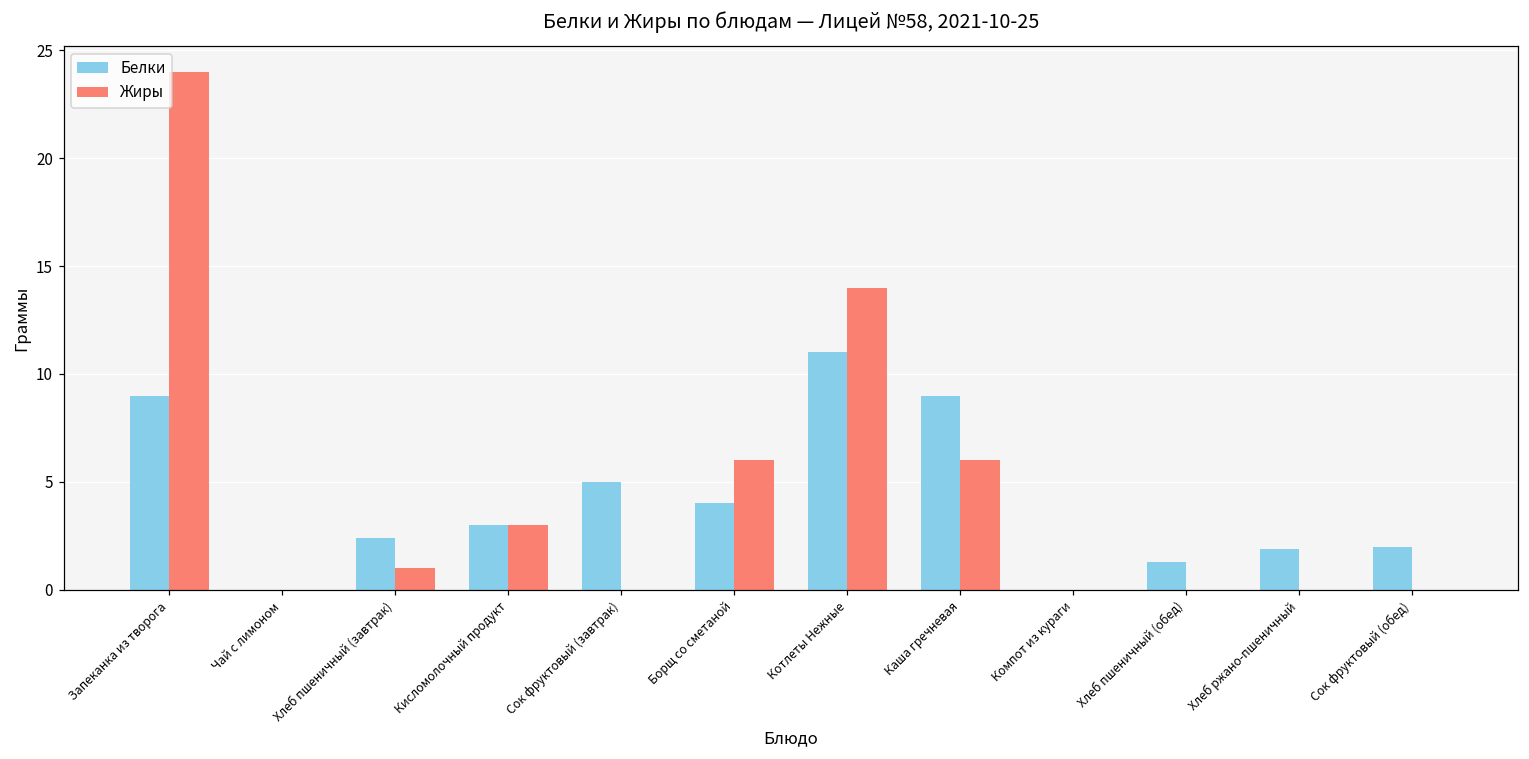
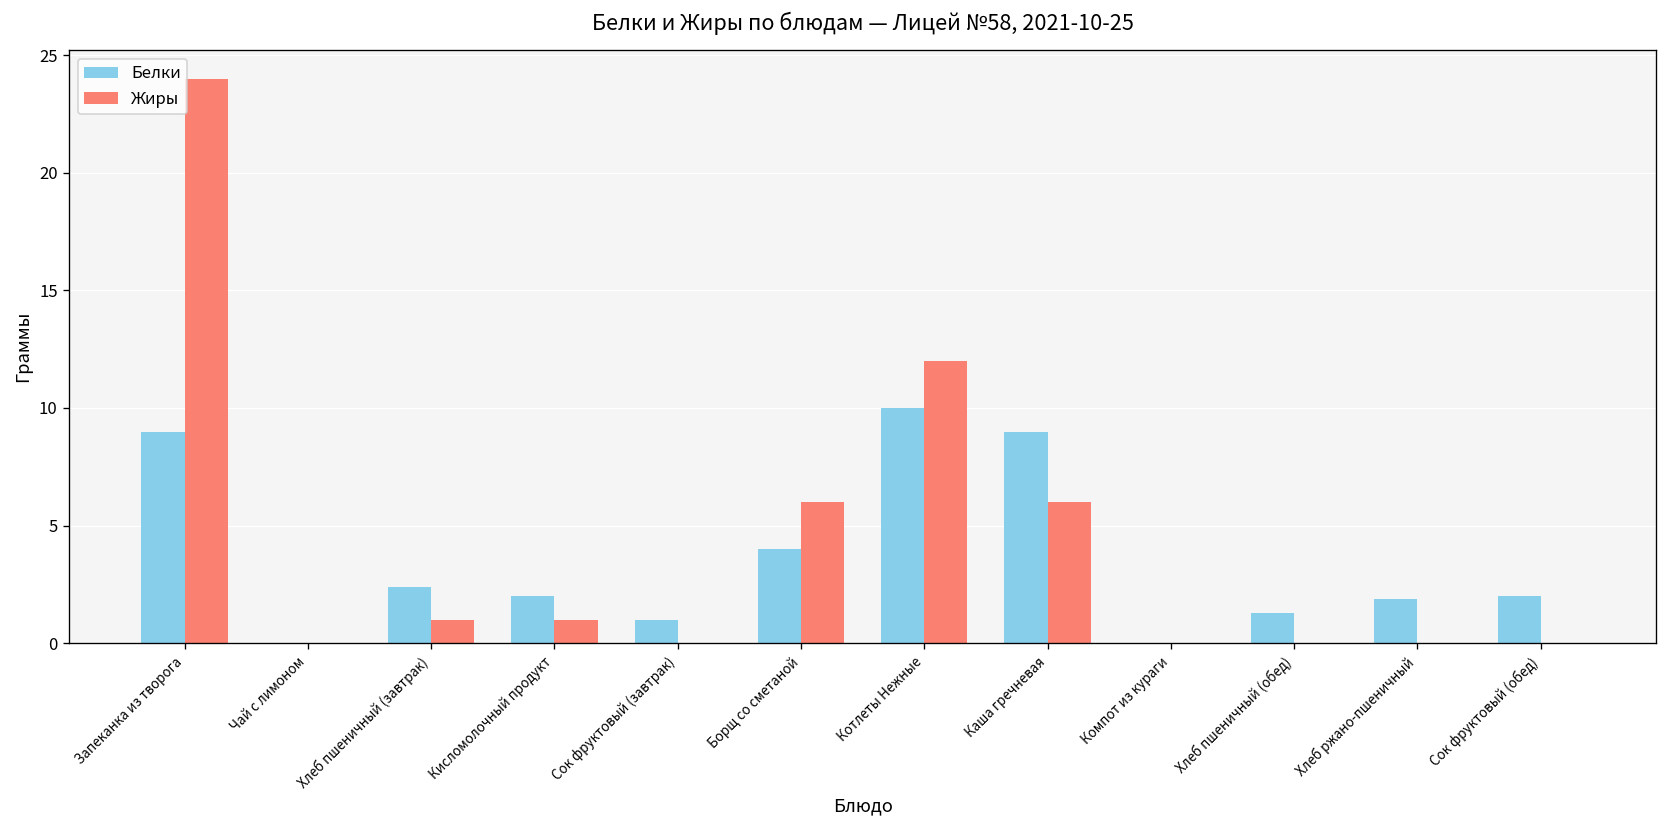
Белки, Кисломолочный продукт: 3 -> 2
Жиры, Кисломолочный продукт: 3 -> 1
Белки, Сок фруктовый (завтрак): 5 -> 1
Белки, Котлеты Нежные: 11 -> 10
Жиры, Котлеты Нежные: 14 -> 12
